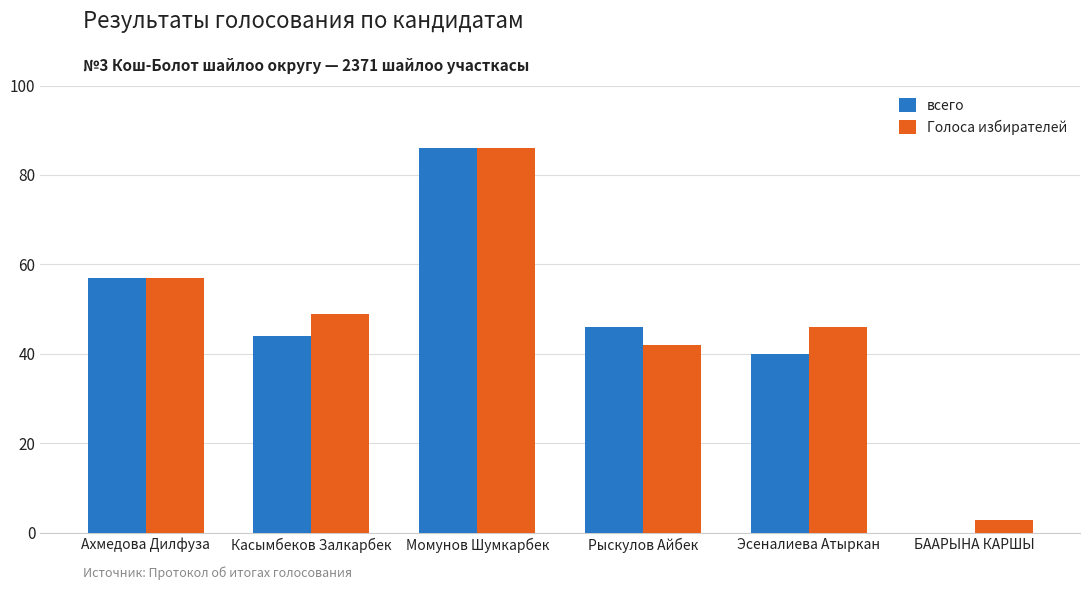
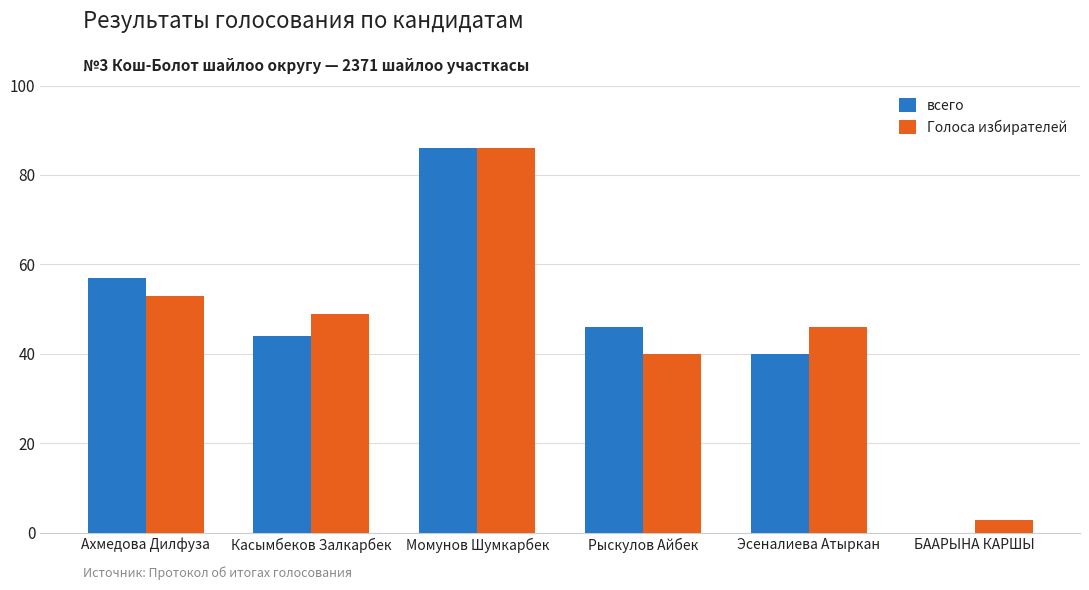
Голоса избирателей, Ахмедова Дилфуза: 57 -> 53
Голоса избирателей, Рыскулов Айбек: 42 -> 40
